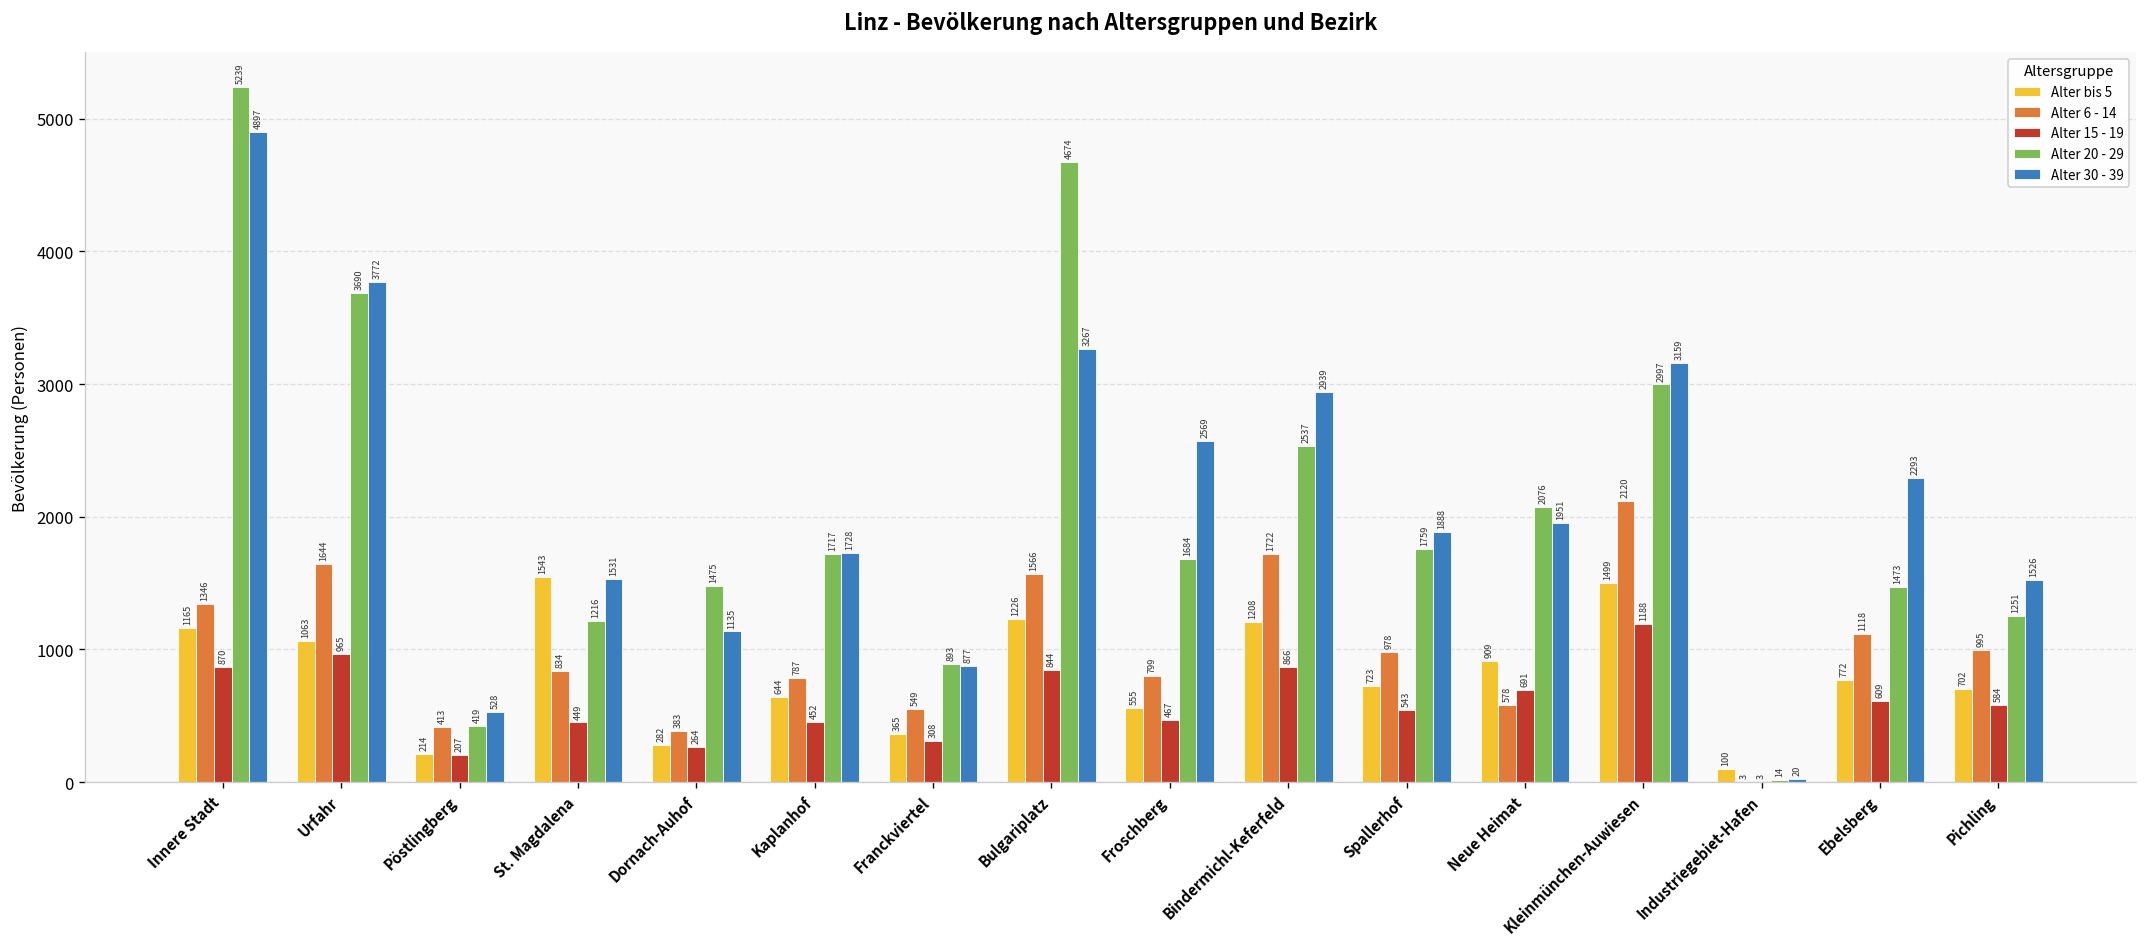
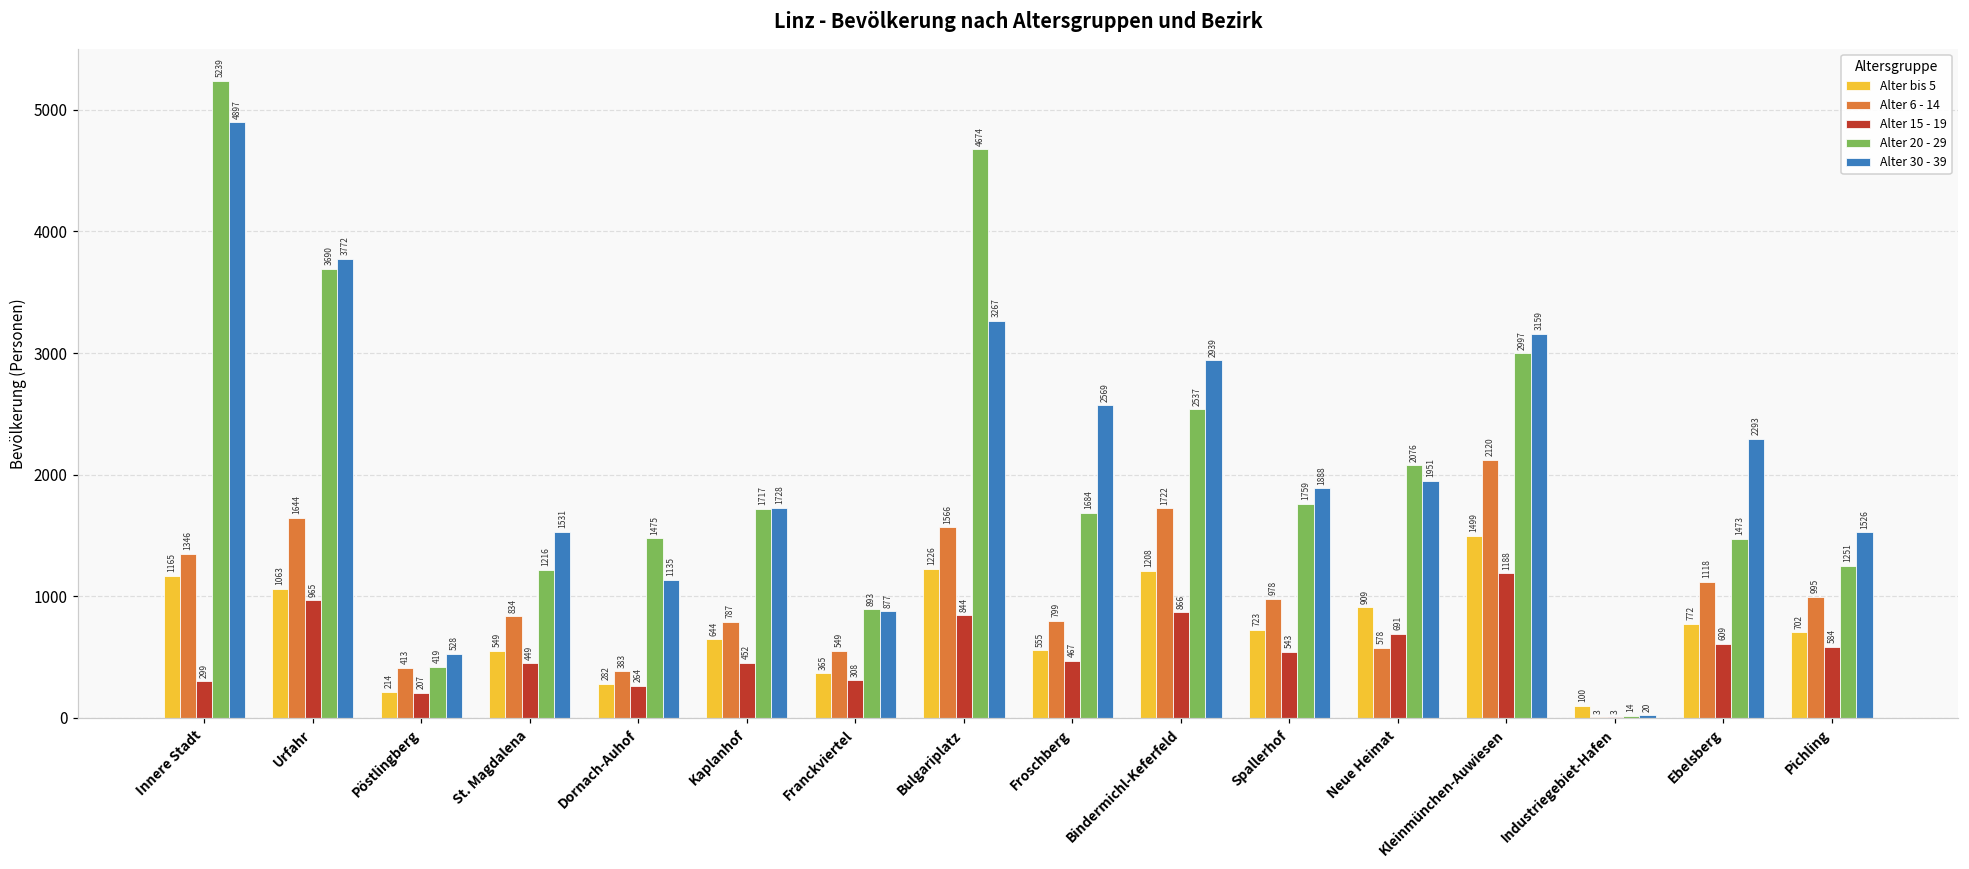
Alter 15 - 19, Innere Stadt: 870 -> 299
Alter bis 5, St. Magdalena: 1543 -> 549
